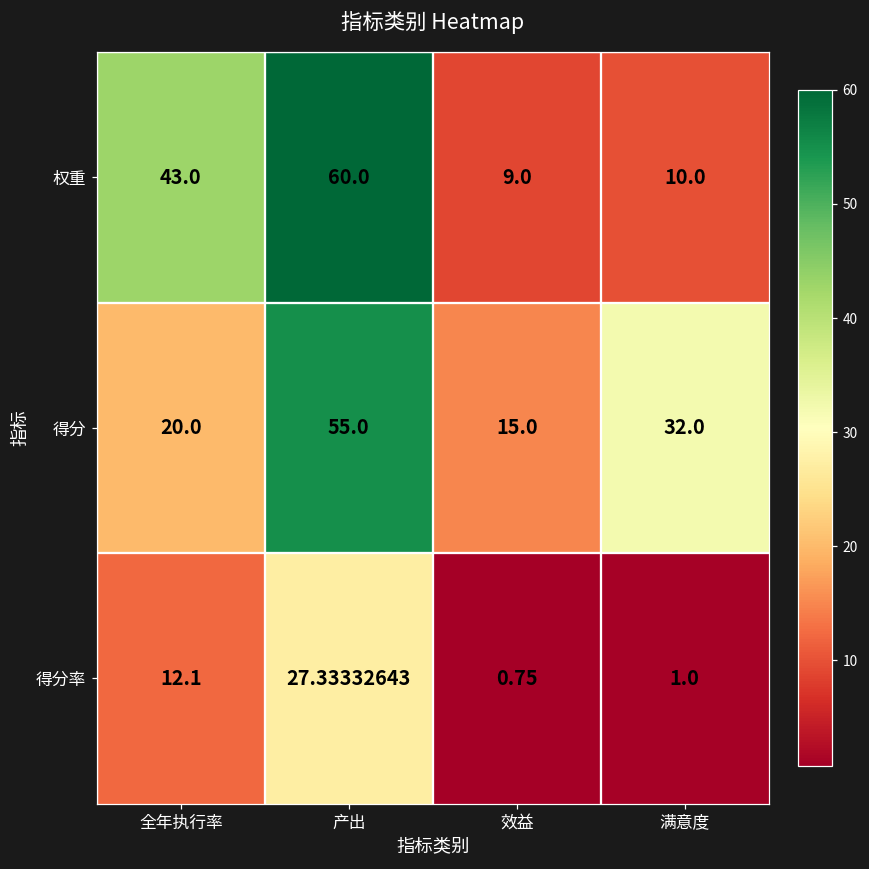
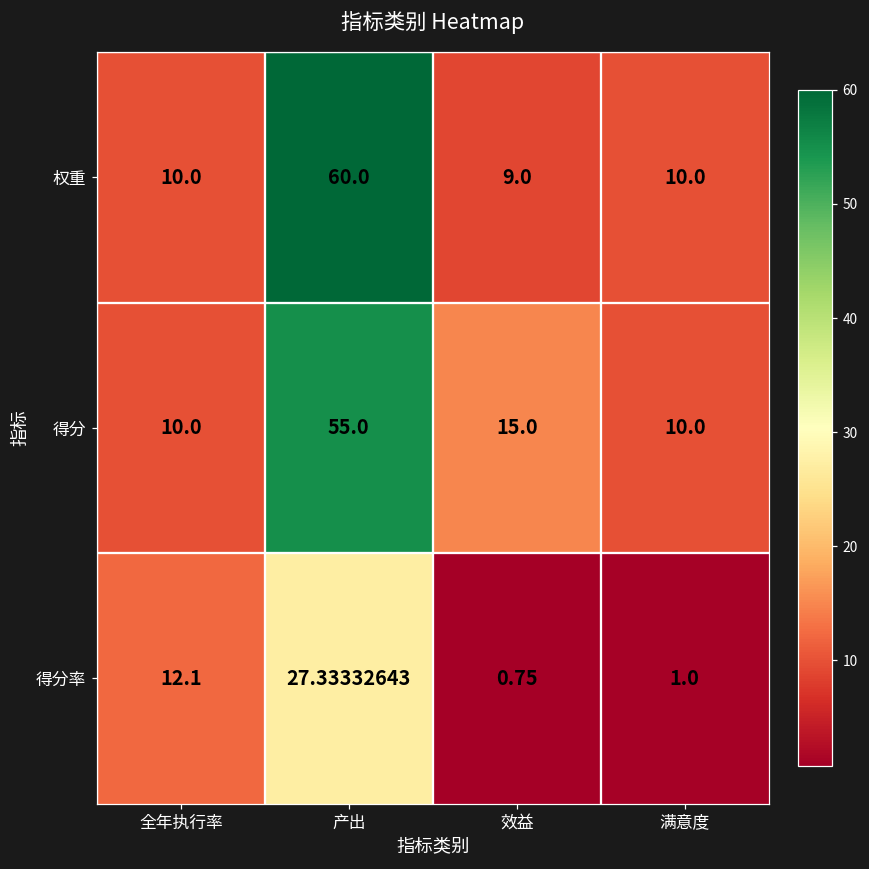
权重, 全年执行率: 43.0 -> 10.0
得分, 全年执行率: 20.0 -> 10.0
得分, 满意度: 32.0 -> 10.0
